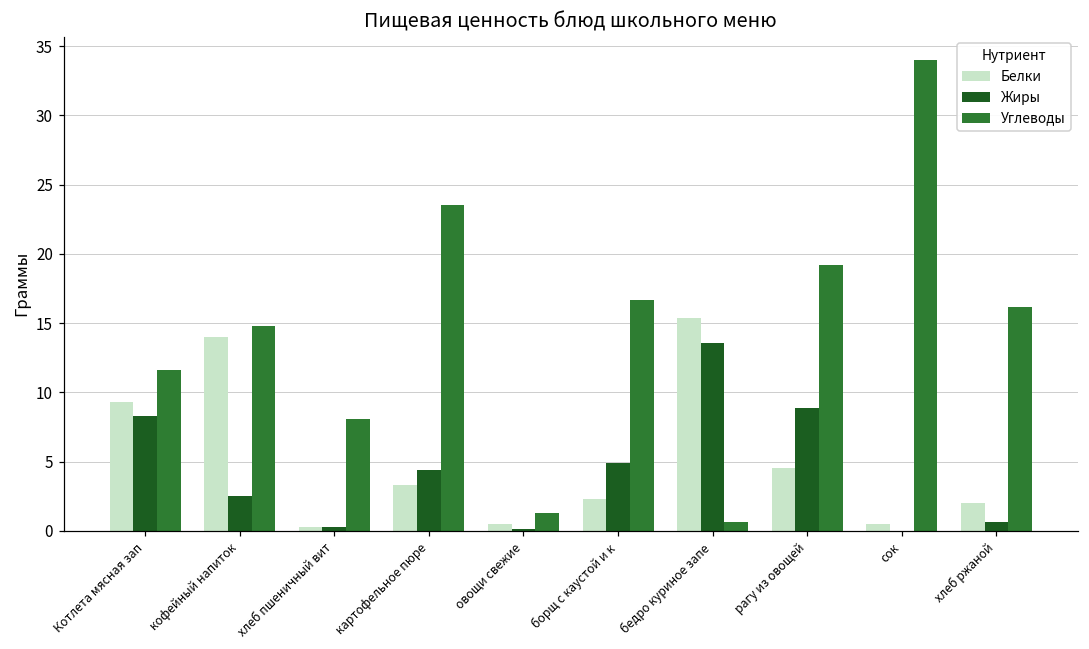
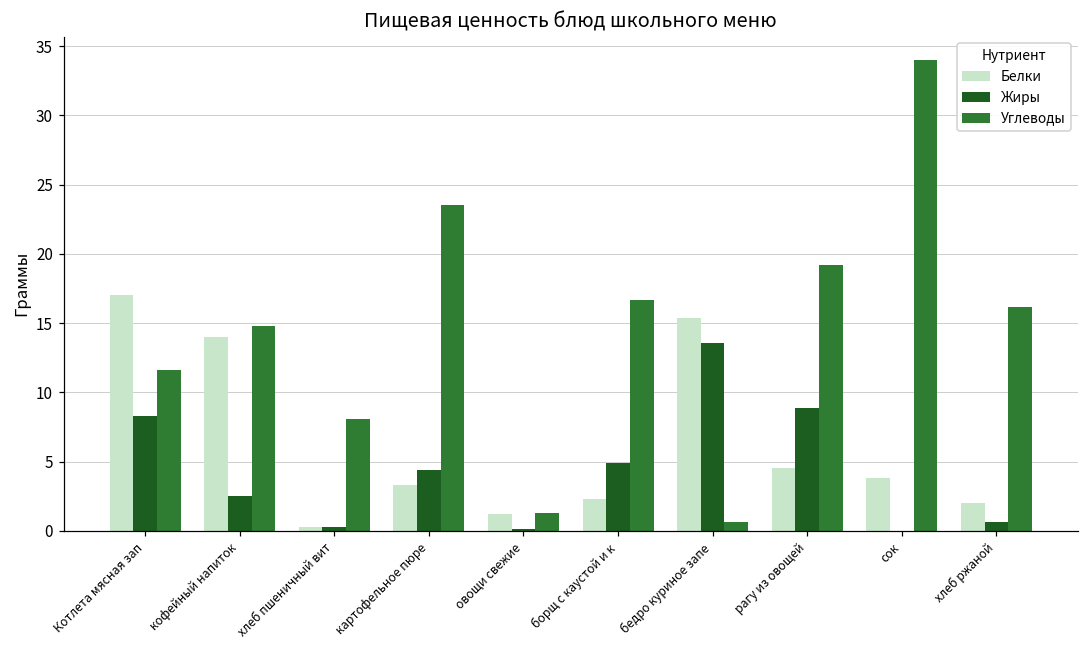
Белки, Котлета мясная зап: 9.3 -> 17.0
Белки, овощи свежие: 0.5 -> 1.2
Белки, сок: 0.5 -> 3.8
